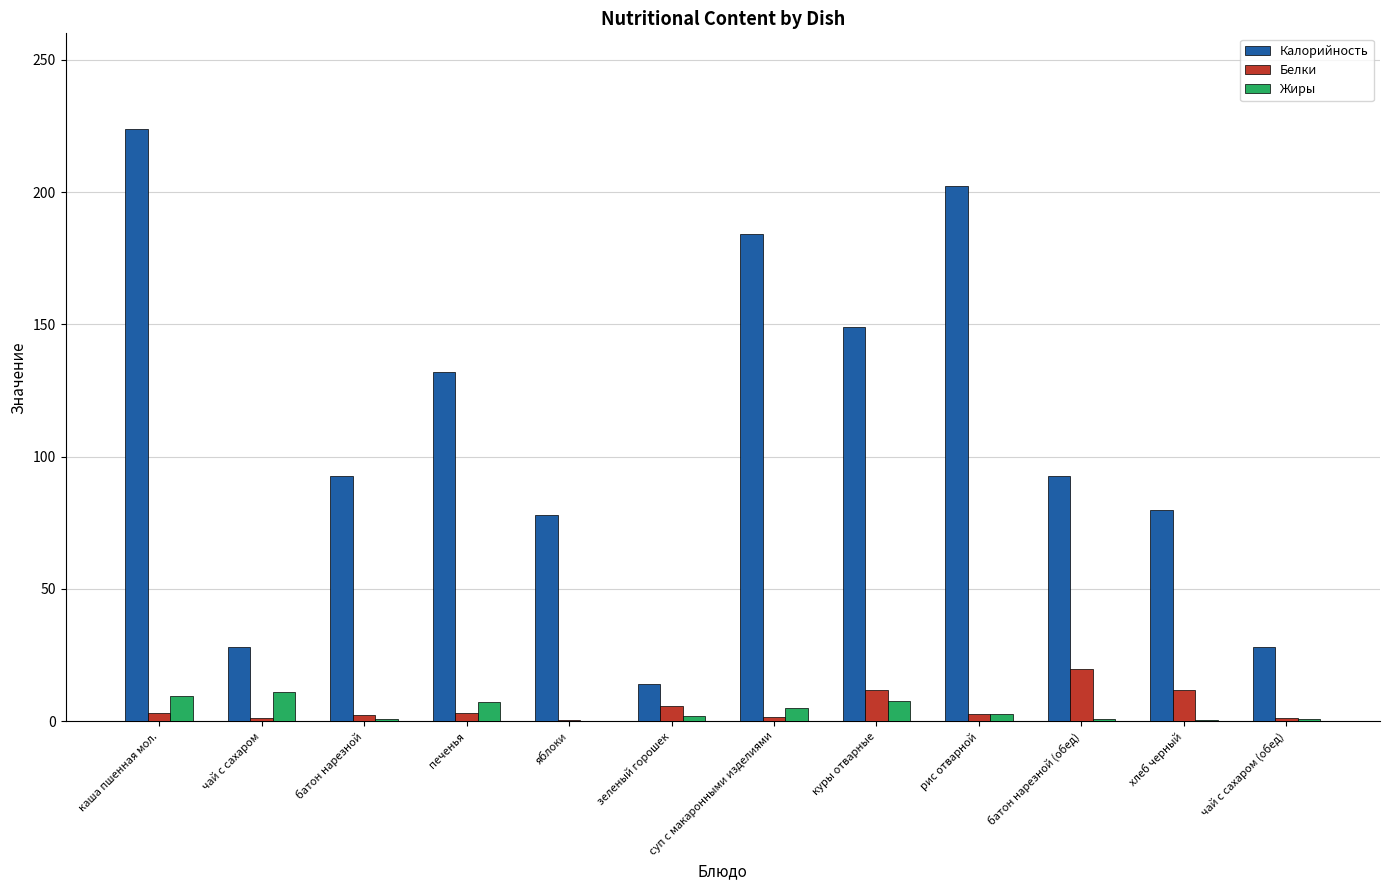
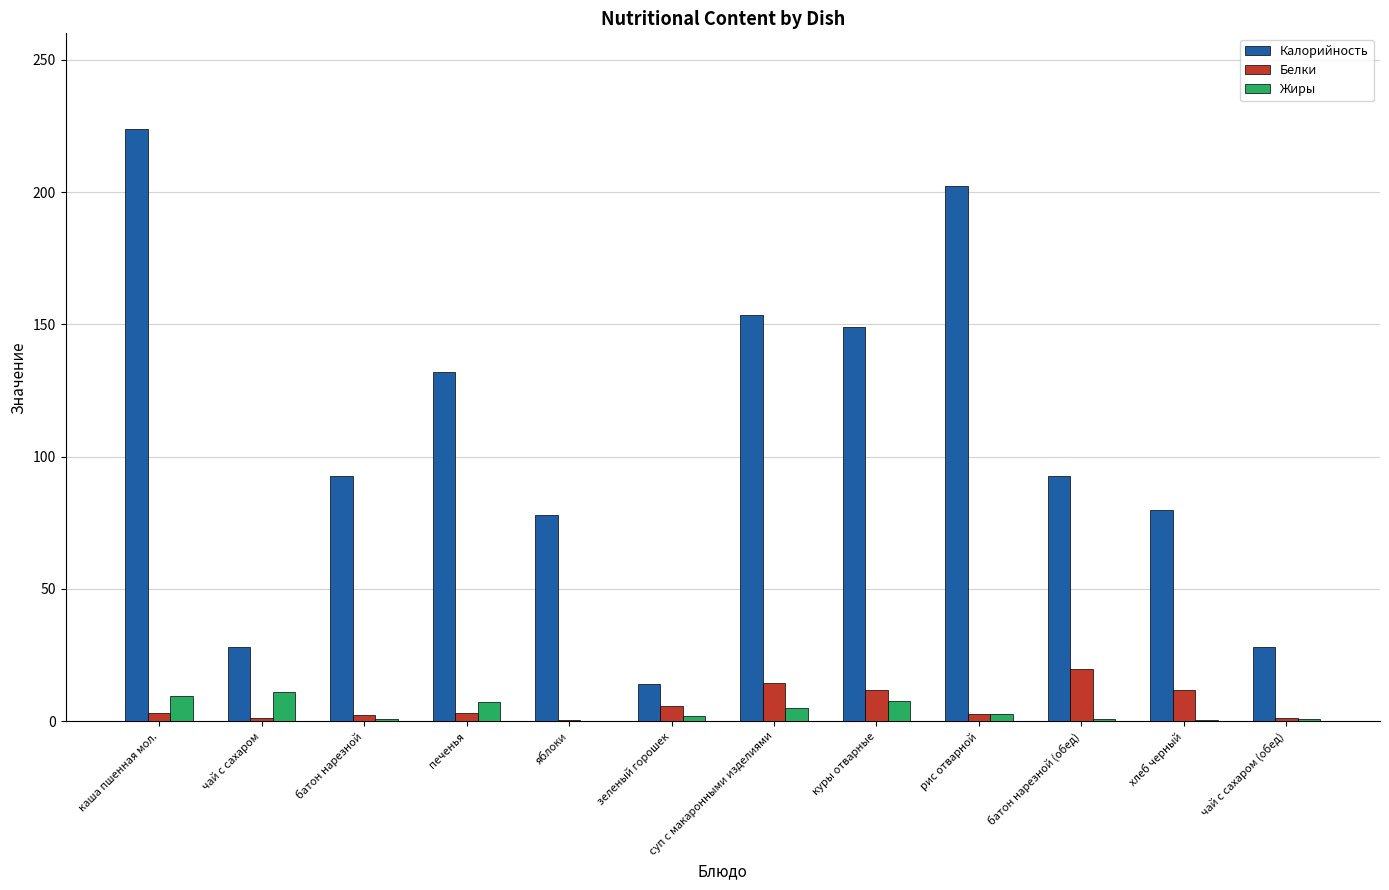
Калорийность, суп с макаронными изделиями: 184 -> 154
Белки, суп с макаронными изделиями: 2 -> 14
